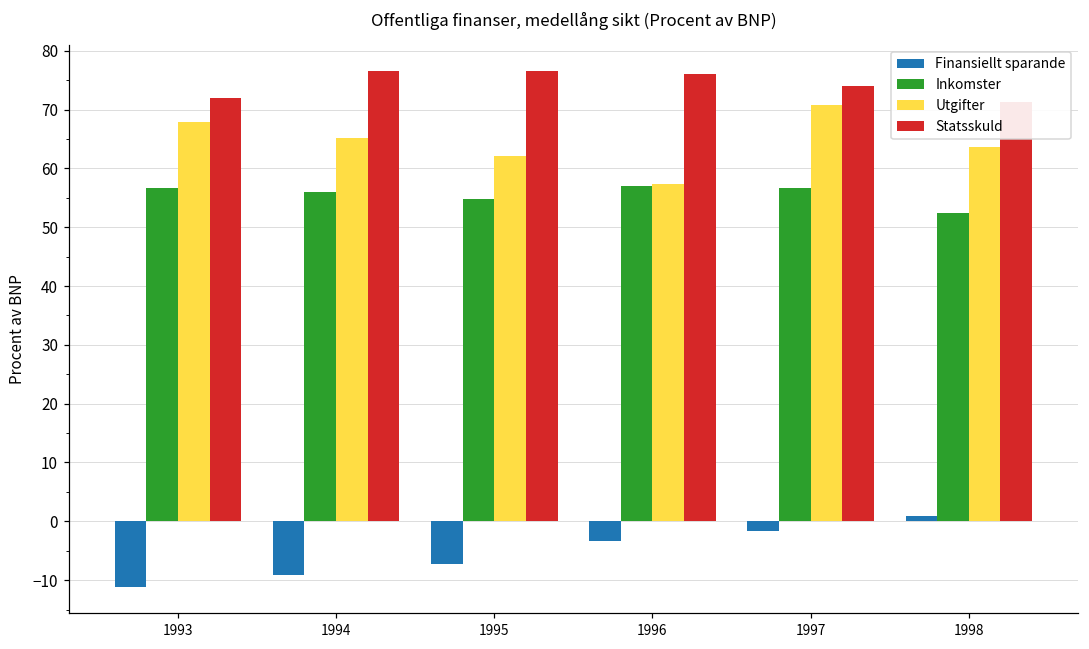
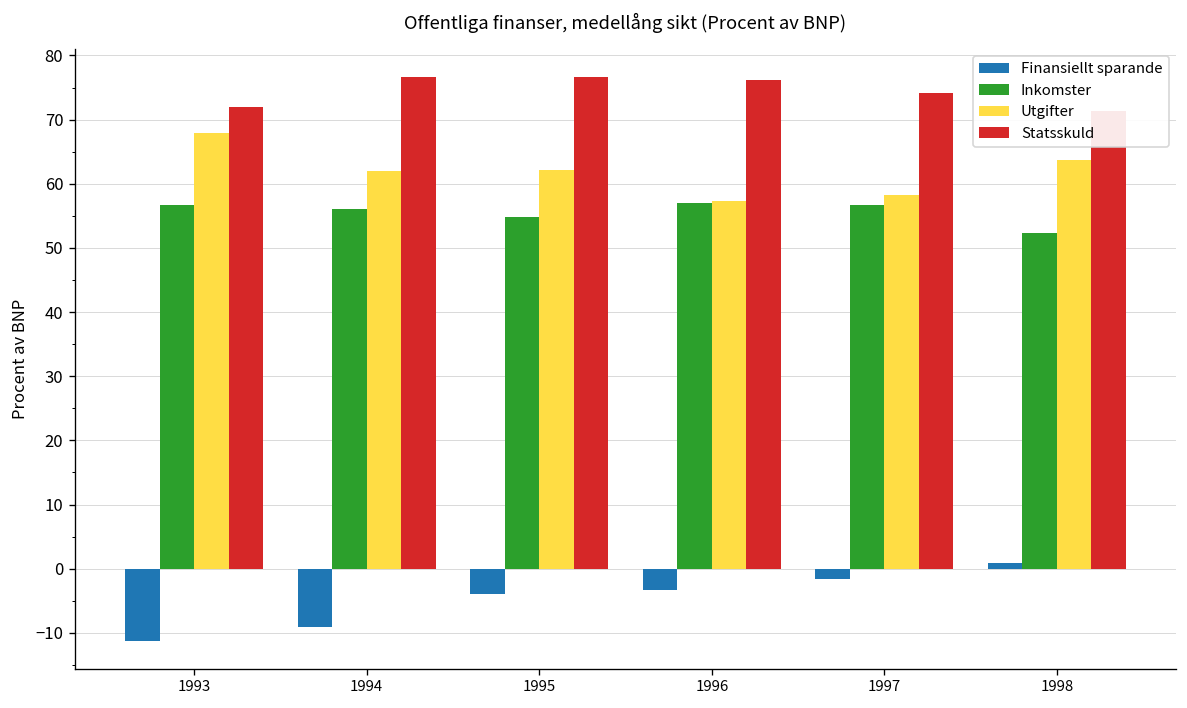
Utgifter, 1994: 65 -> 62
Finansiellt sparande, 1995: -7 -> -4
Utgifter, 1997: 71 -> 58
